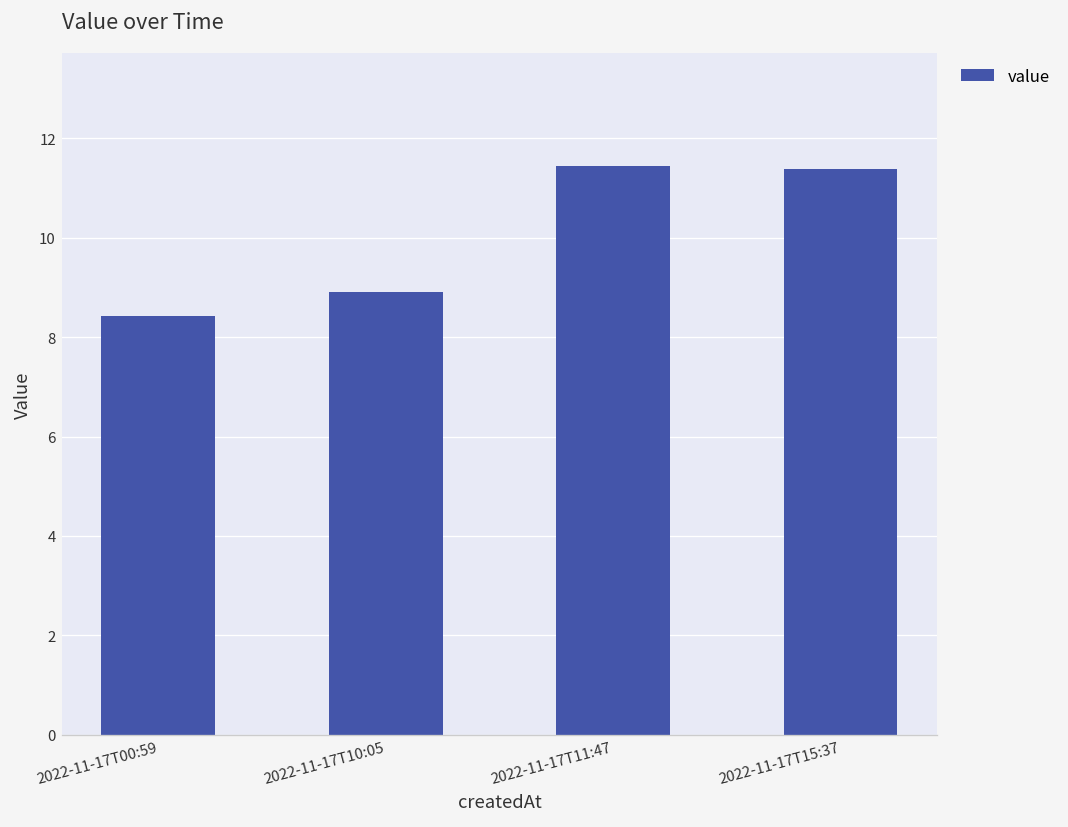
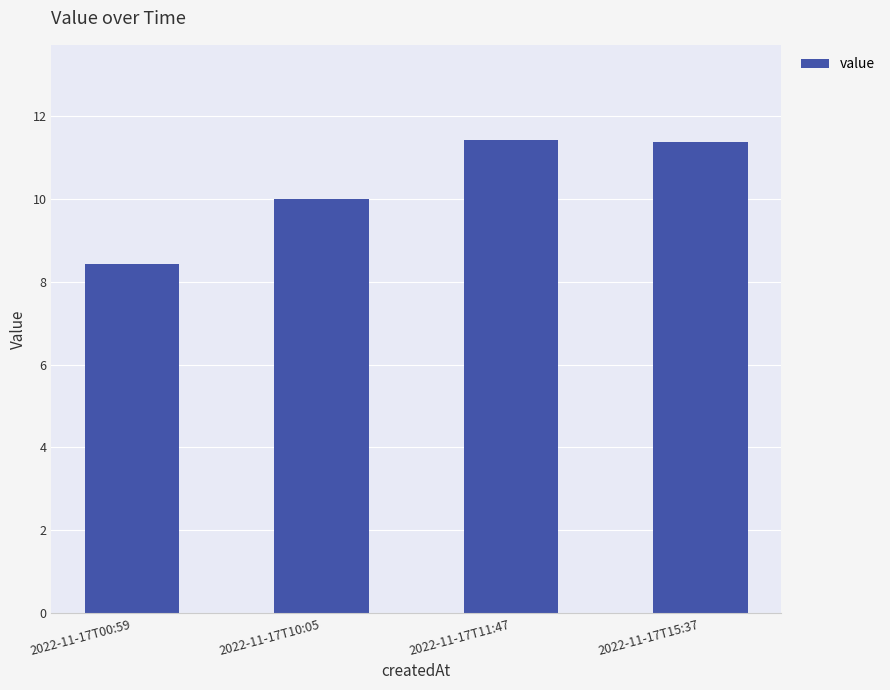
2022-11-17T10:05: 8.9 -> 10.0
